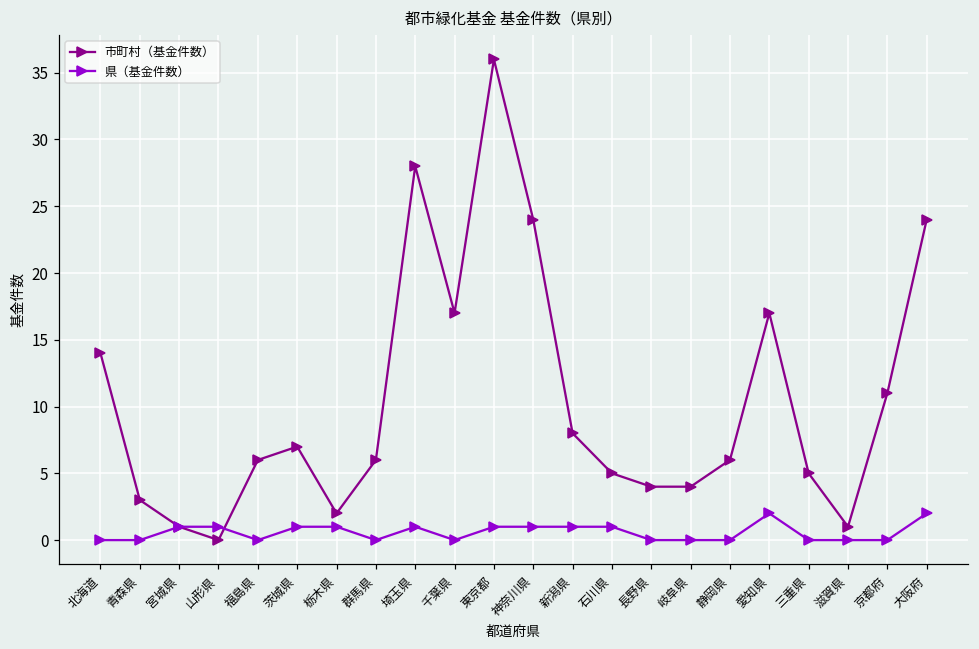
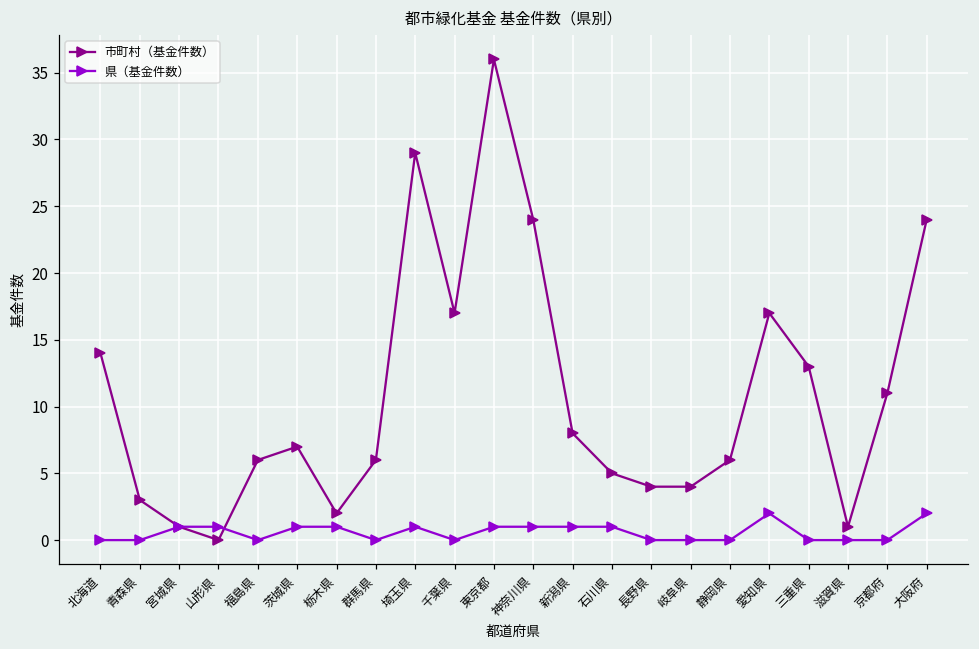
市町村（基金件数）, 埼玉県: 28 -> 29
市町村（基金件数）, 三重県: 5 -> 13
